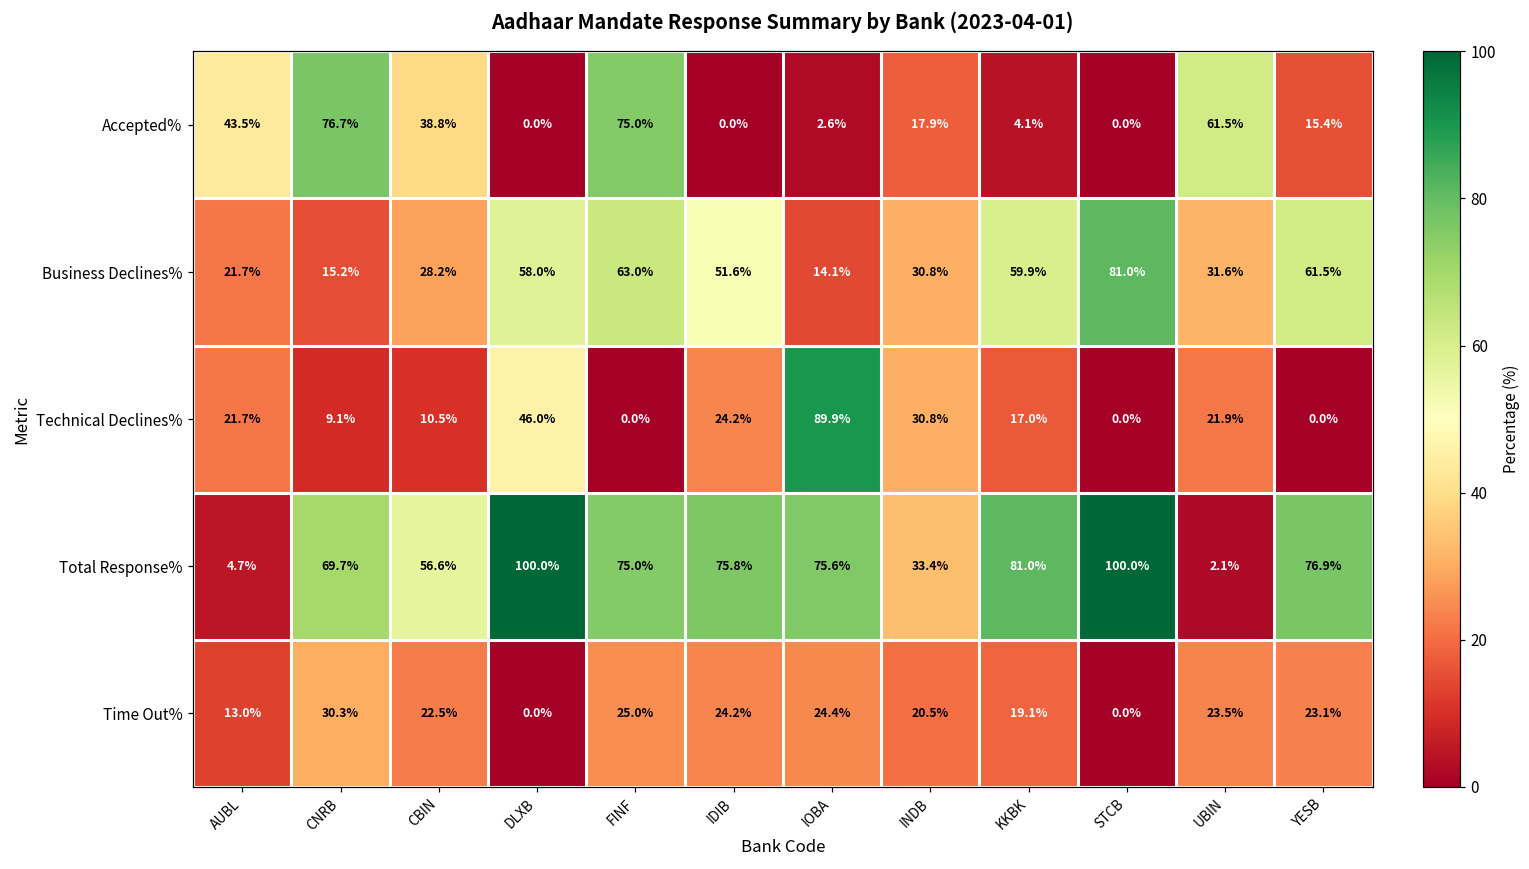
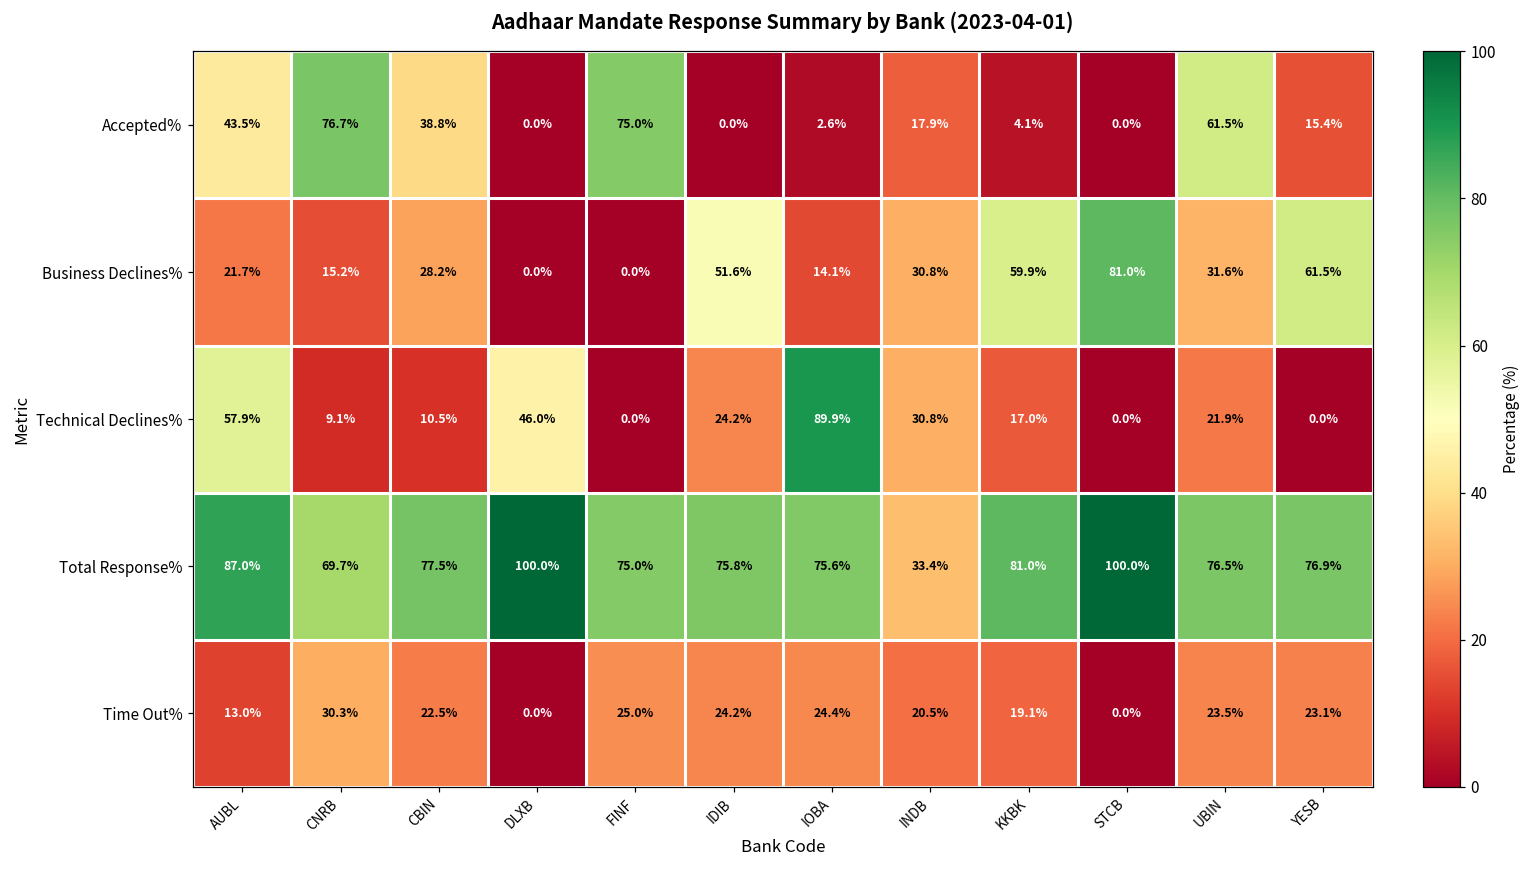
Business Declines%, DLXB: 58.0% -> 0.0%
Business Declines%, FINF: 63.0% -> 0.0%
Technical Declines%, AUBL: 21.7% -> 57.9%
Total Response%, AUBL: 4.7% -> 87.0%
Total Response%, CBIN: 56.6% -> 77.5%
Total Response%, UBIN: 2.1% -> 76.5%
